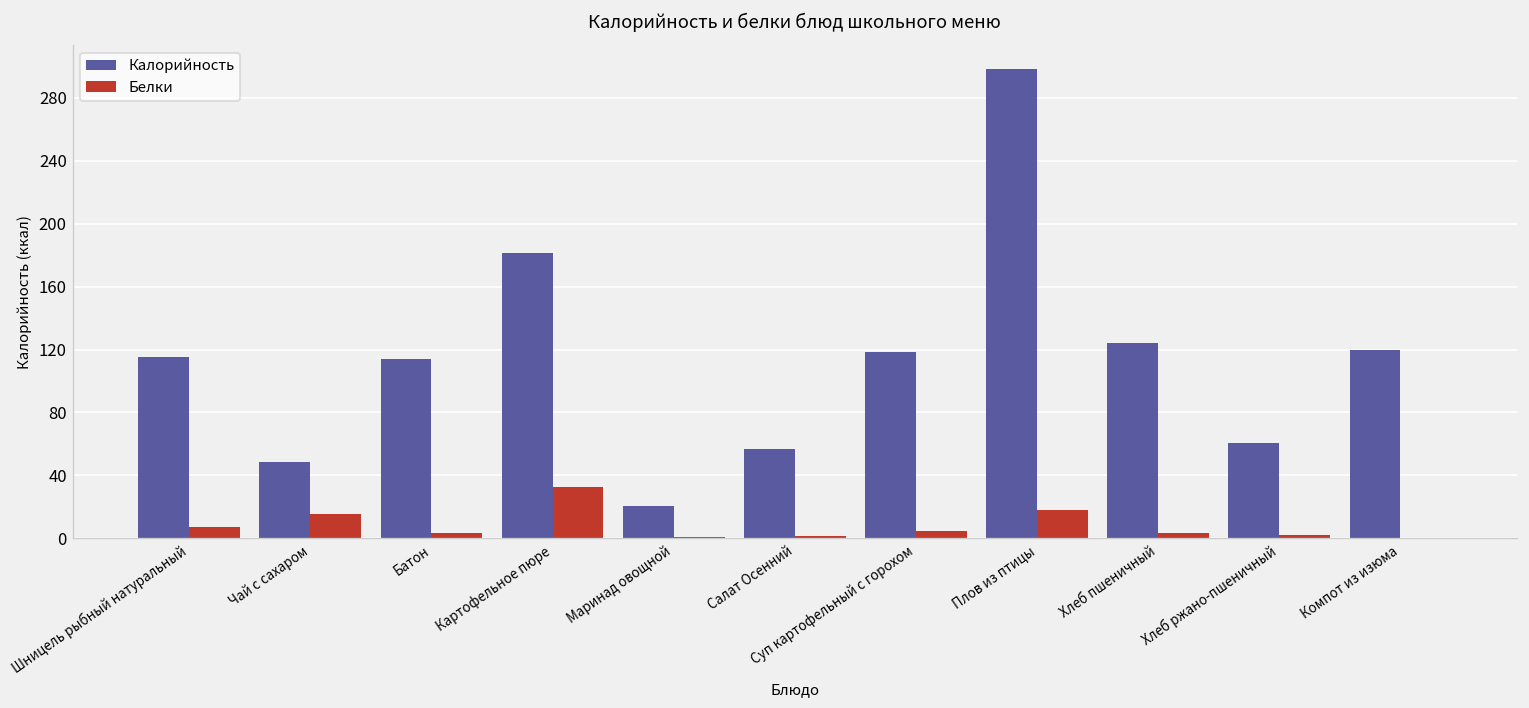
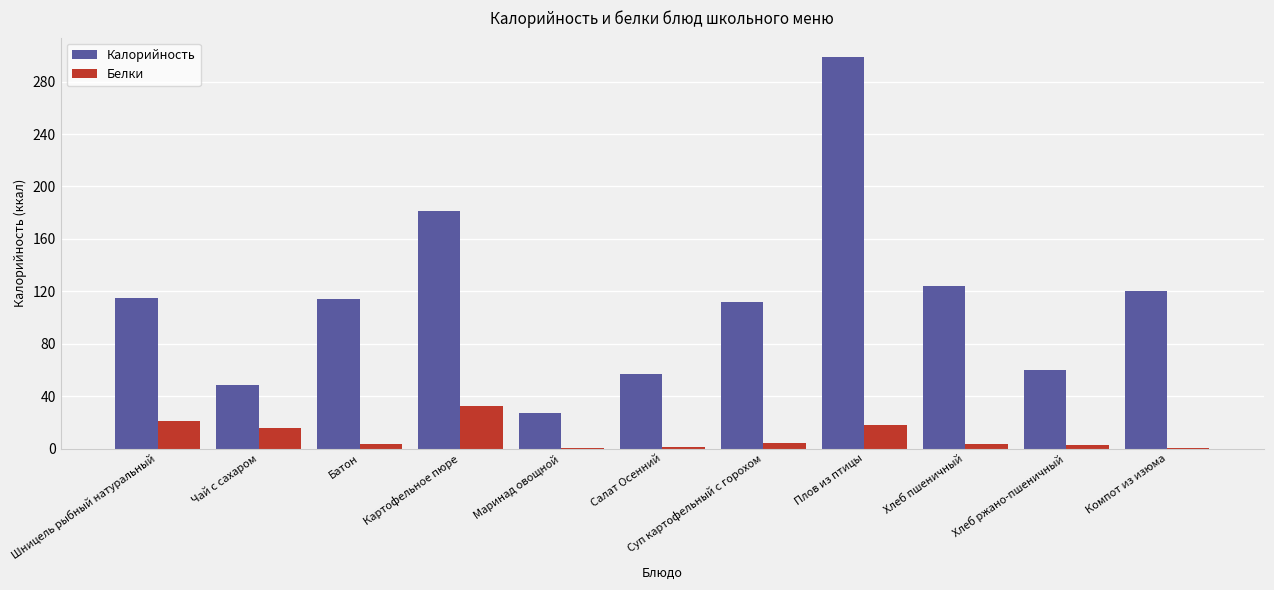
Белки, Шницель рыбный натуральный: 7 -> 21
Калорийность, Маринад овощной: 20 -> 27
Калорийность, Суп картофельный с горохом: 119 -> 112
